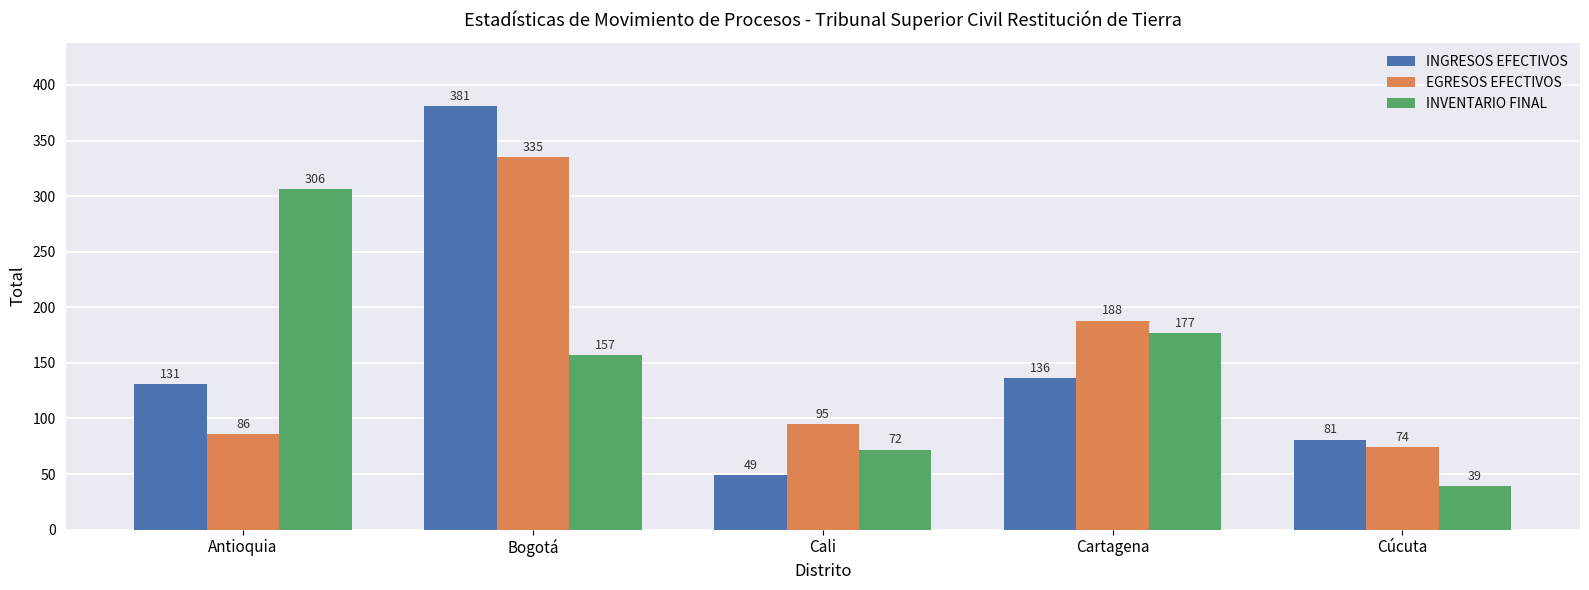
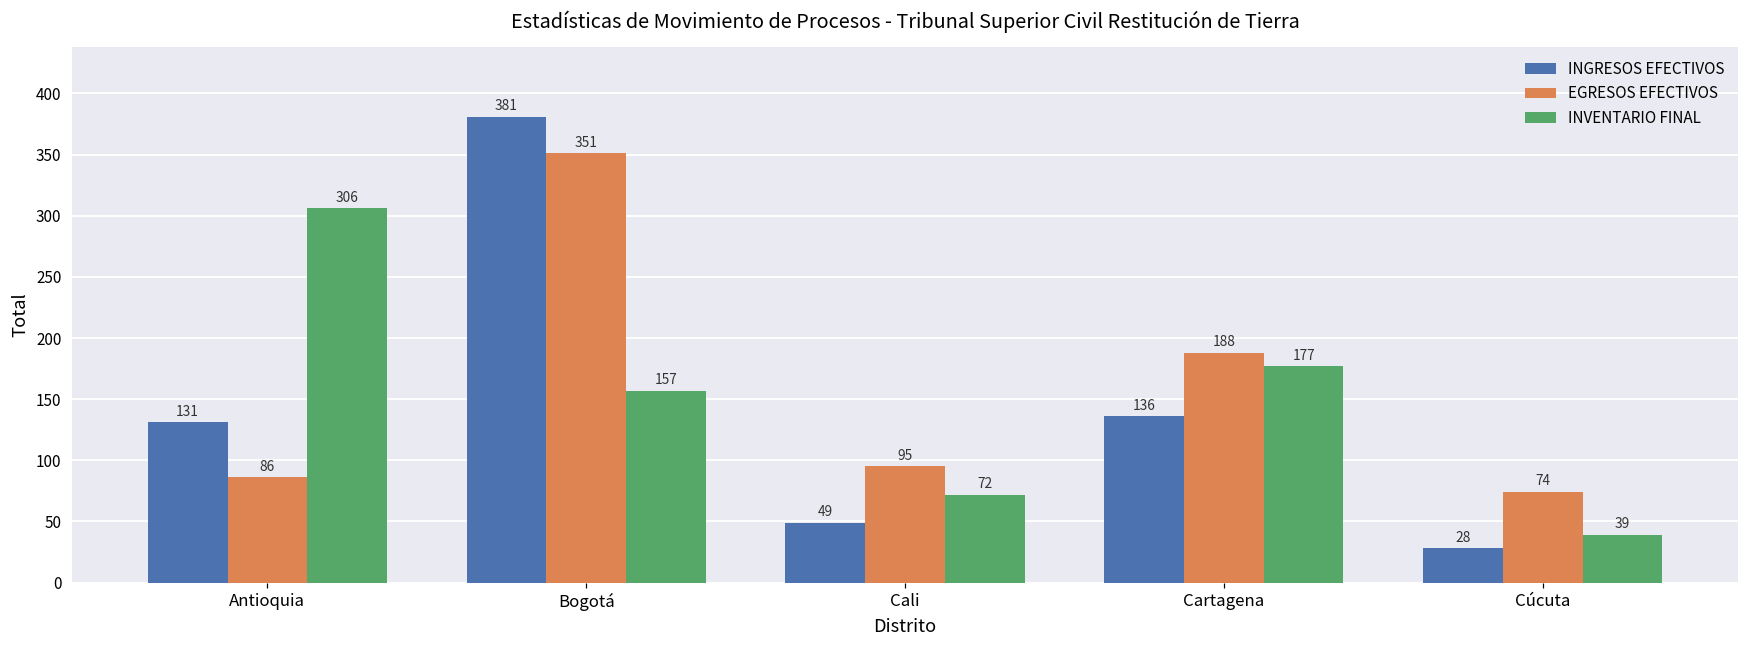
EGRESOS EFECTIVOS, Bogotá: 335 -> 351
INGRESOS EFECTIVOS, Cúcuta: 81 -> 28
